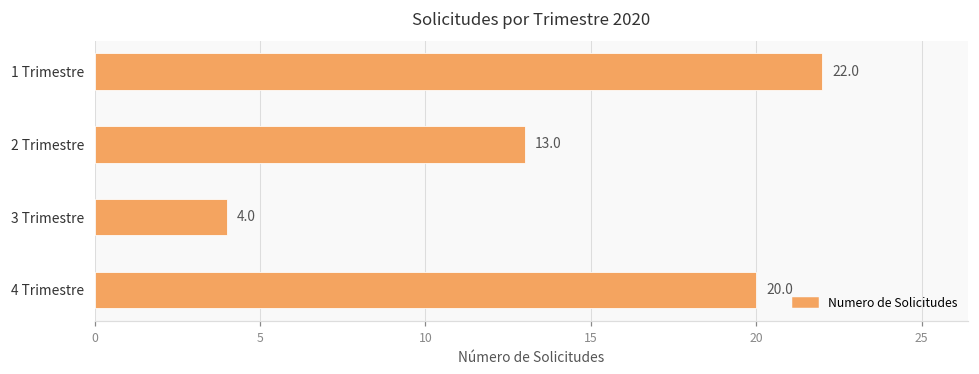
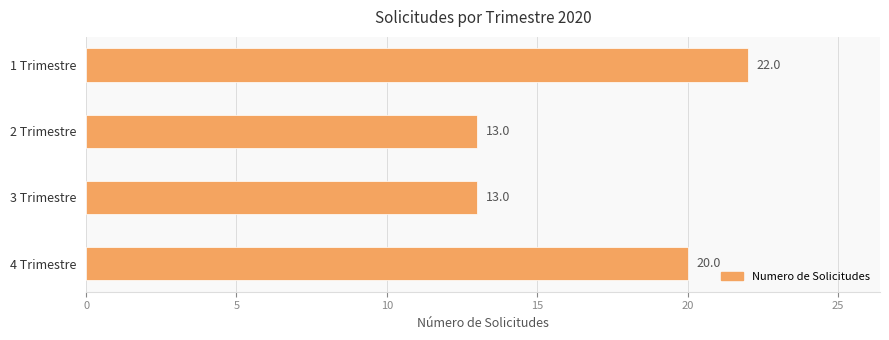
3 Trimestre: 4.0 -> 13.0
